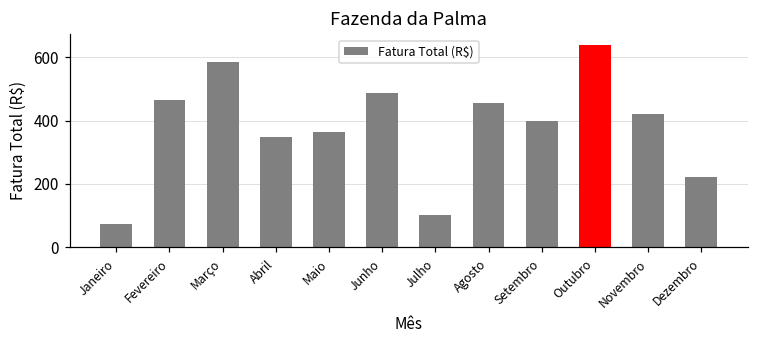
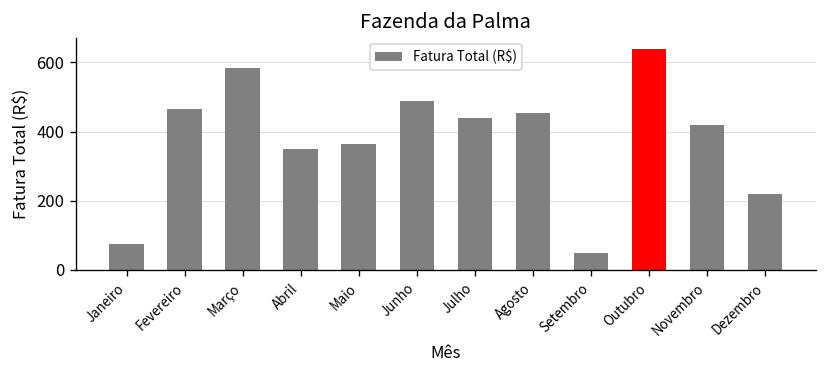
Julho: 100 -> 440
Setembro: 400 -> 50
